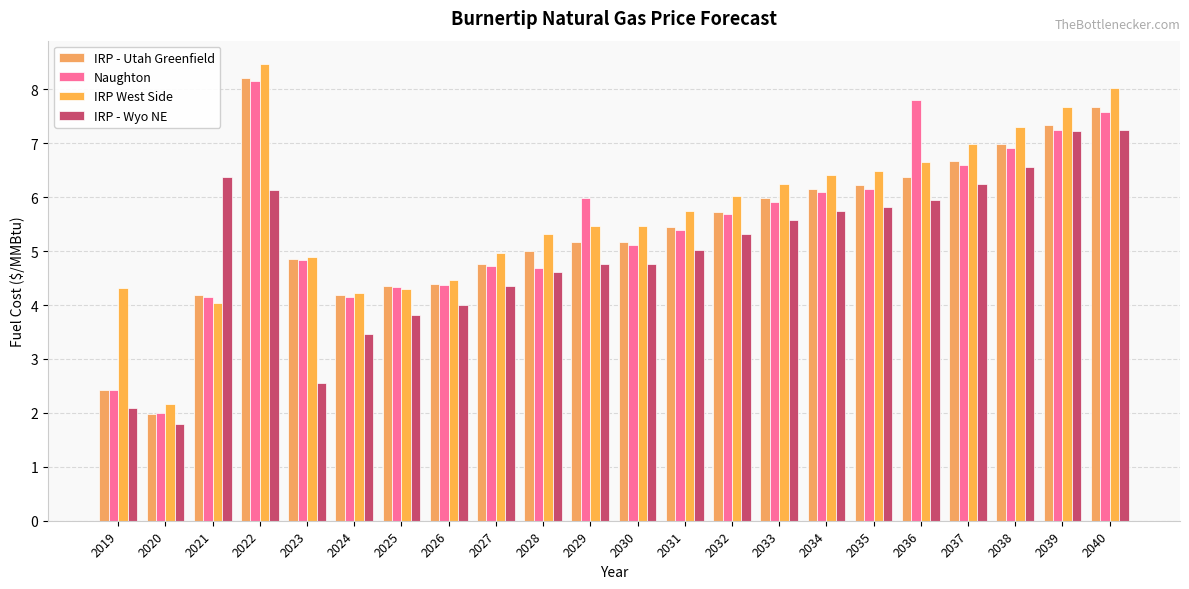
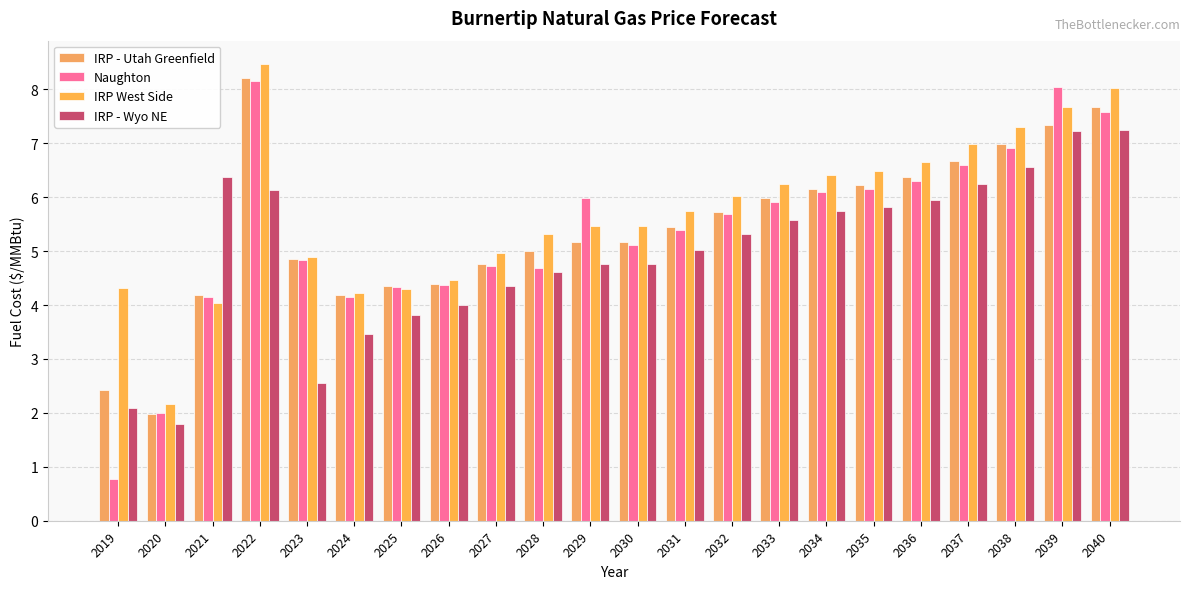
Naughton, 2019: 2.4 -> 0.8
Naughton, 2036: 7.8 -> 6.3
Naughton, 2039: 7.3 -> 8.1
